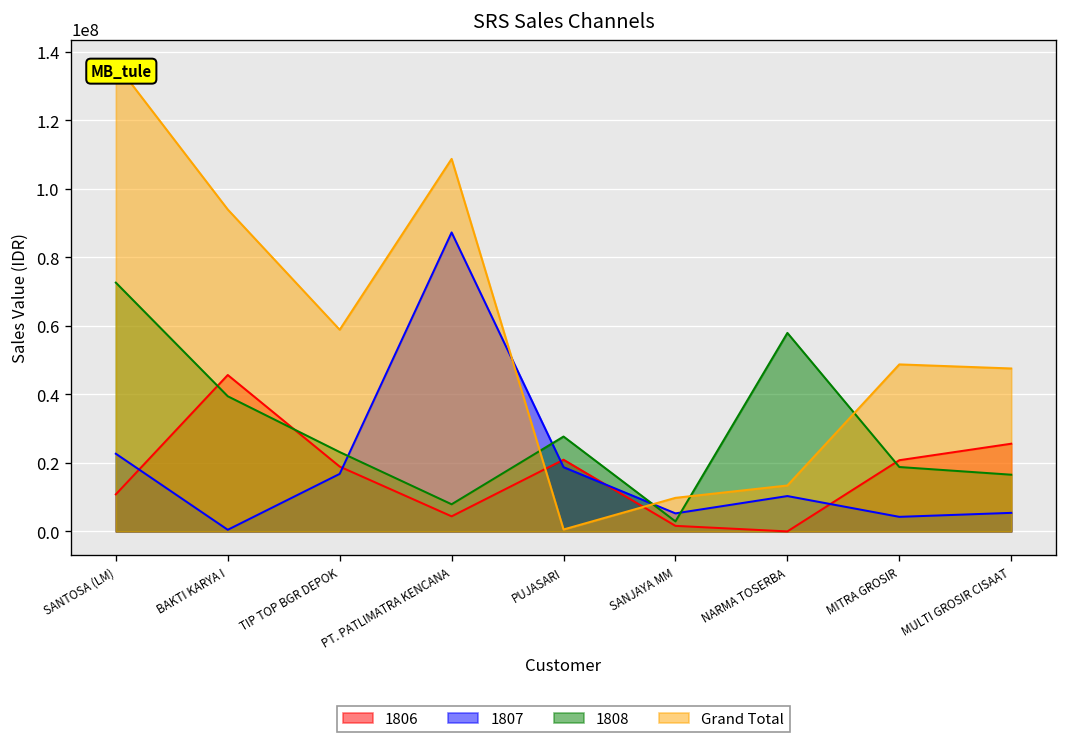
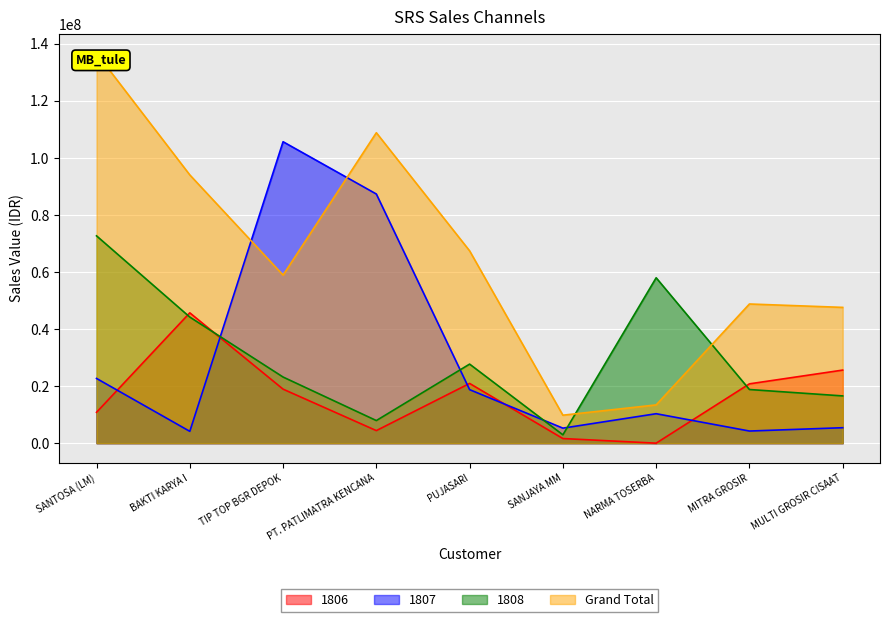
1807, BAKTI KARYA I: 0 -> 4000000
1808, BAKTI KARYA I: 39000000 -> 44000000
1807, TIP TOP BGR DEPOK: 17000000 -> 106000000
Grand Total, PUJASARI: 1000000 -> 67000000
